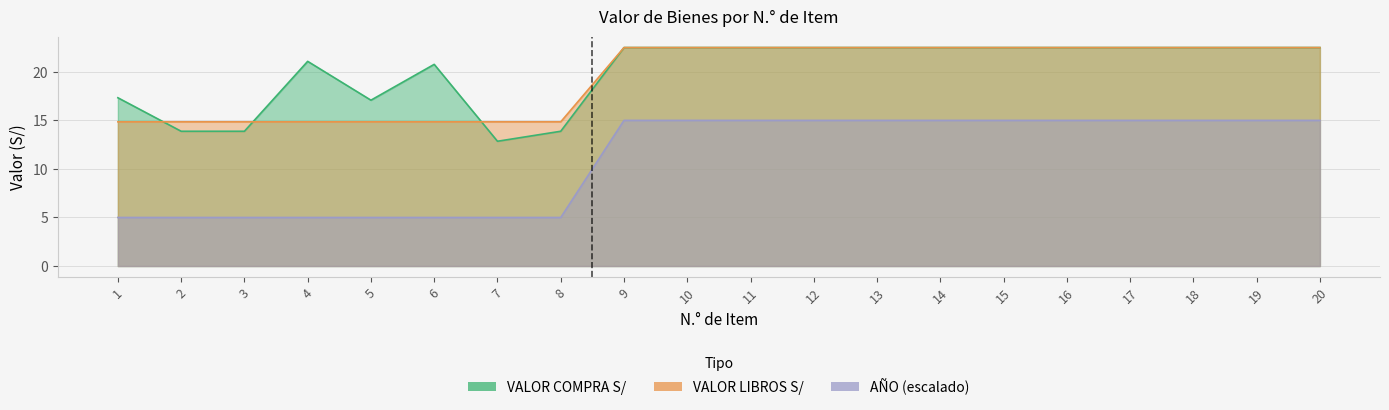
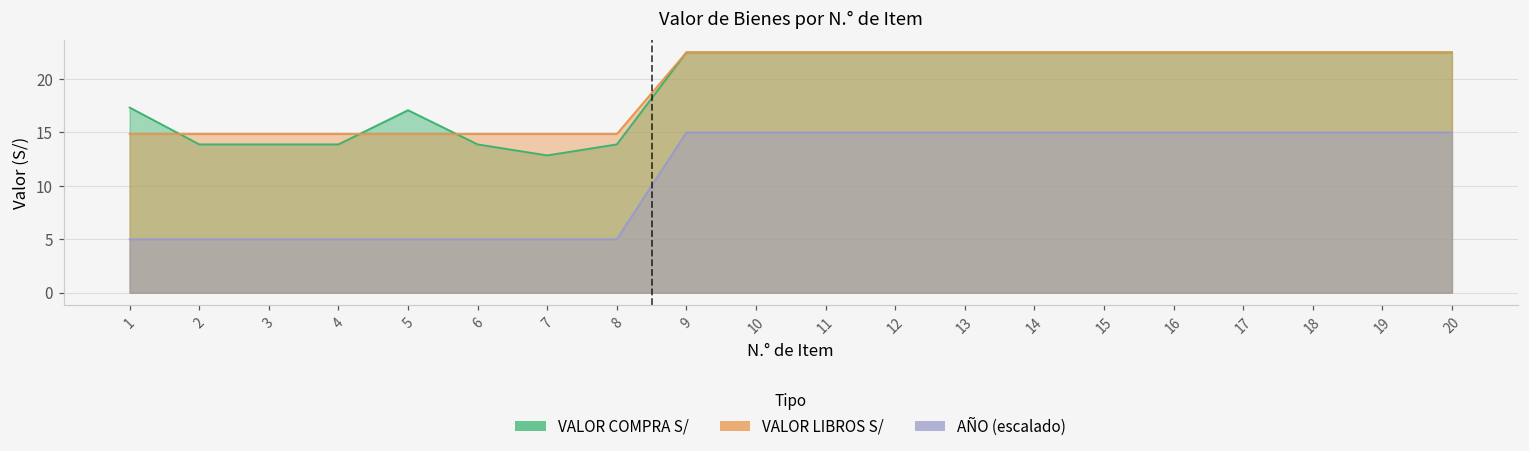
VALOR COMPRA S/, 4: 21 -> 14
VALOR COMPRA S/, 6: 21 -> 14
